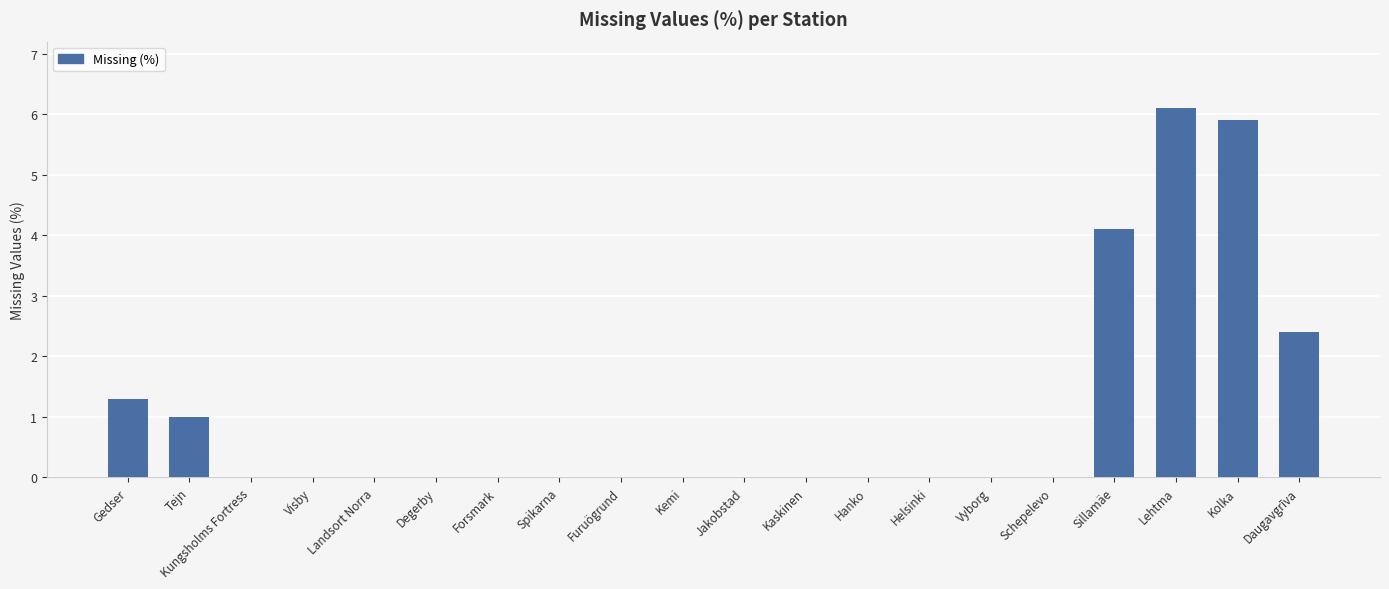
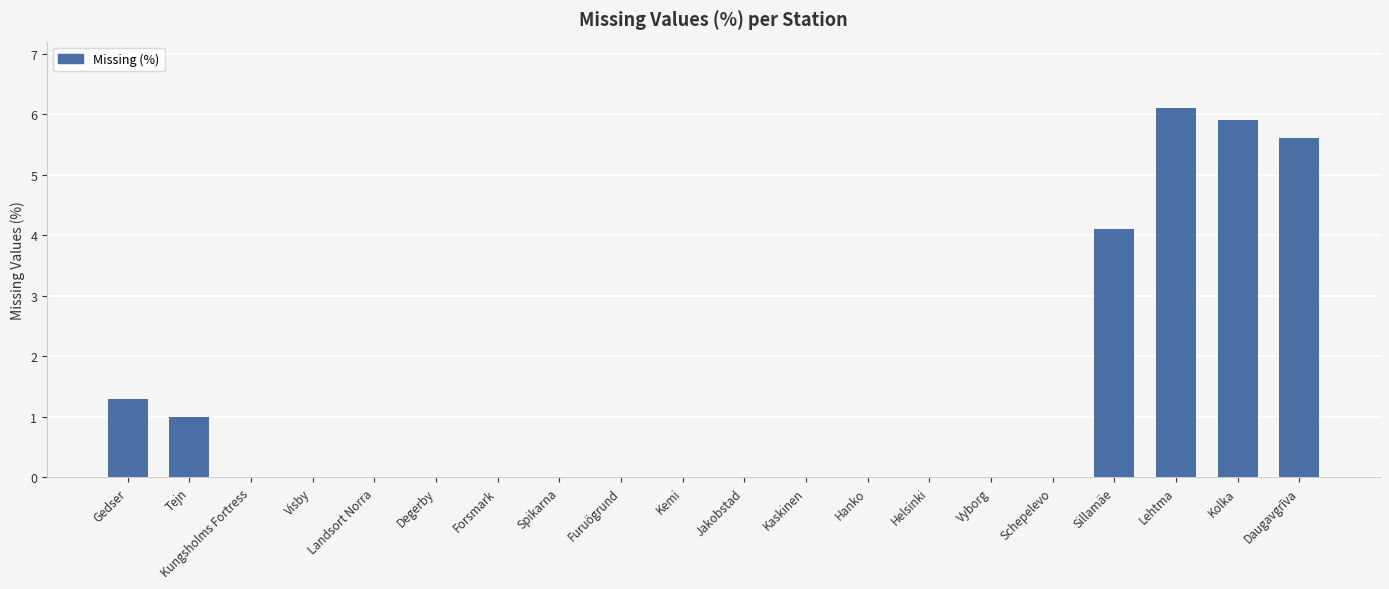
Daugavgrīva: 2.4 -> 5.6
